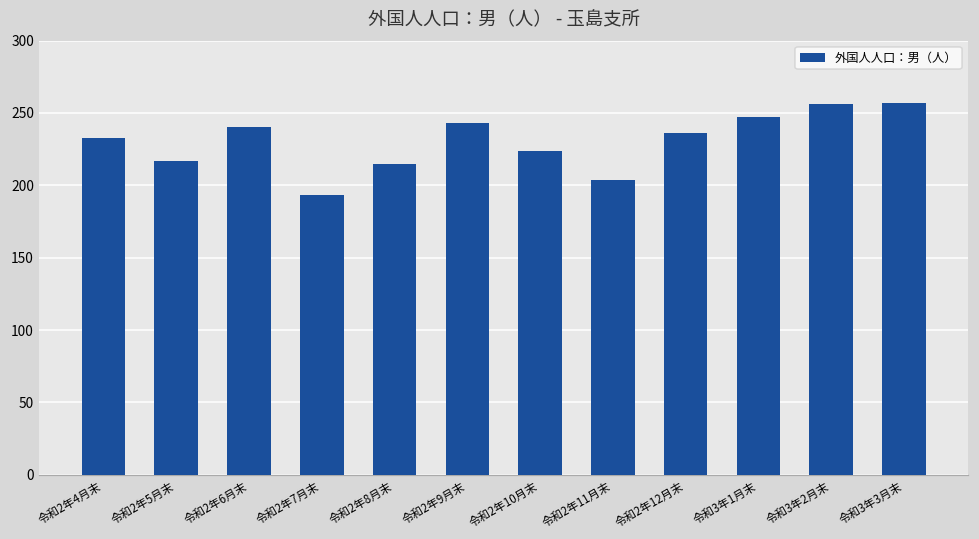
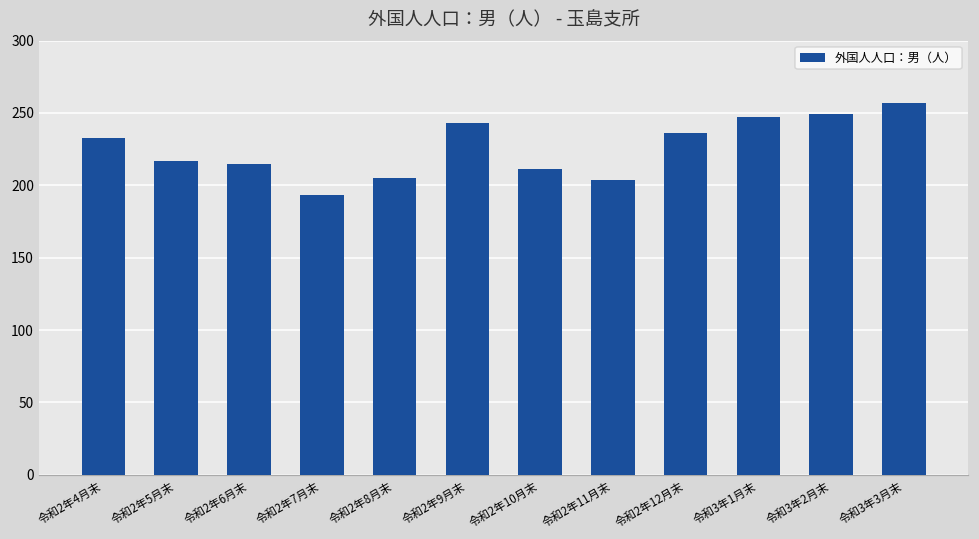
令和2年6月末: 240 -> 215
令和2年8月末: 215 -> 205
令和2年10月末: 224 -> 211
令和3年2月末: 256 -> 249
